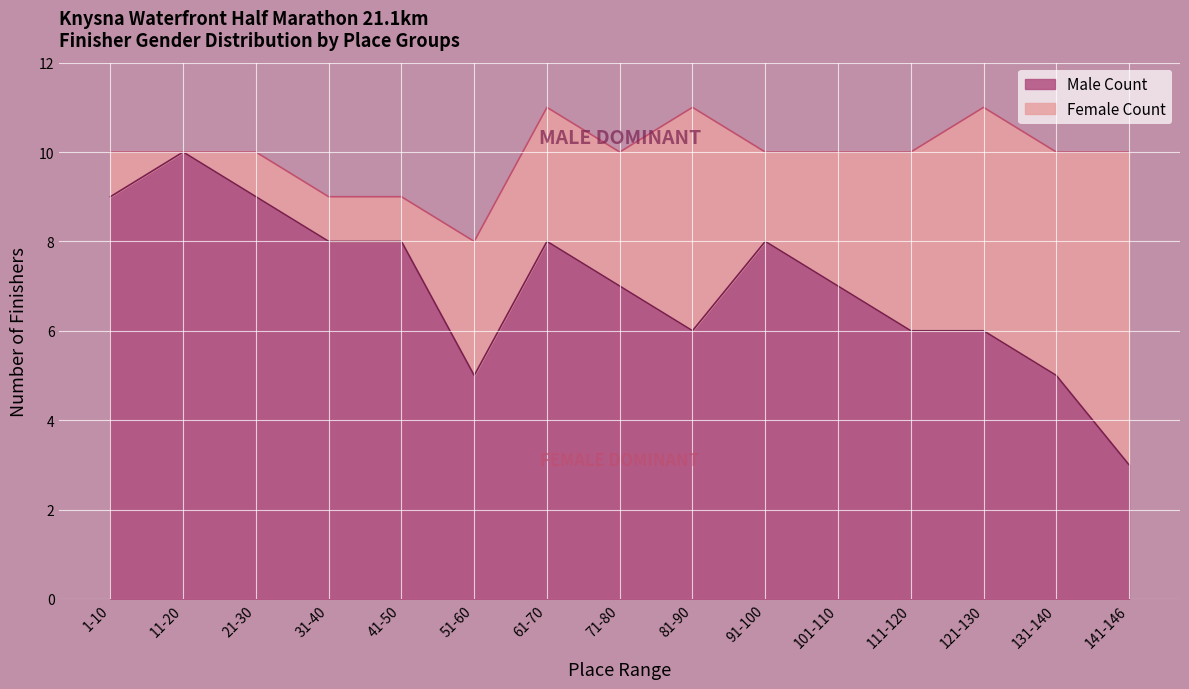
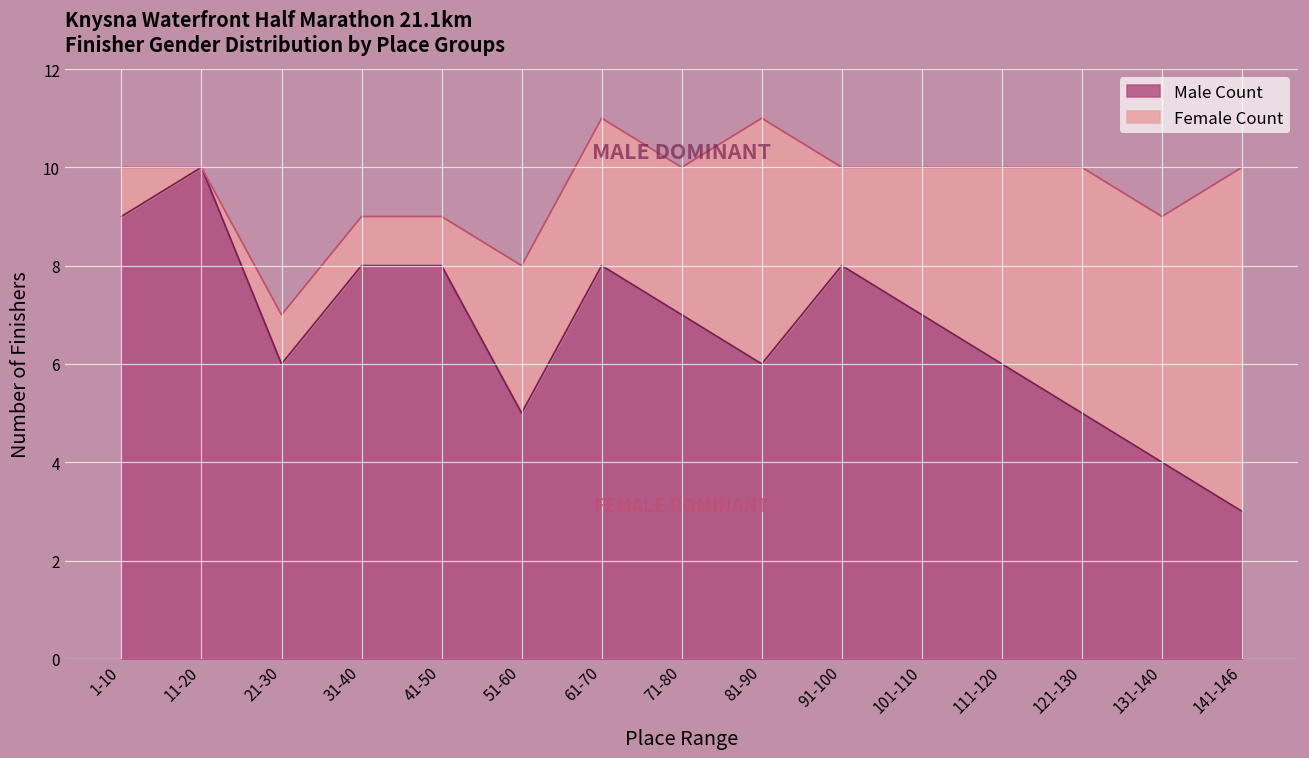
Male Count, 21-30: 9 -> 6
Male Count, 121-130: 6 -> 5
Male Count, 131-140: 5 -> 4
